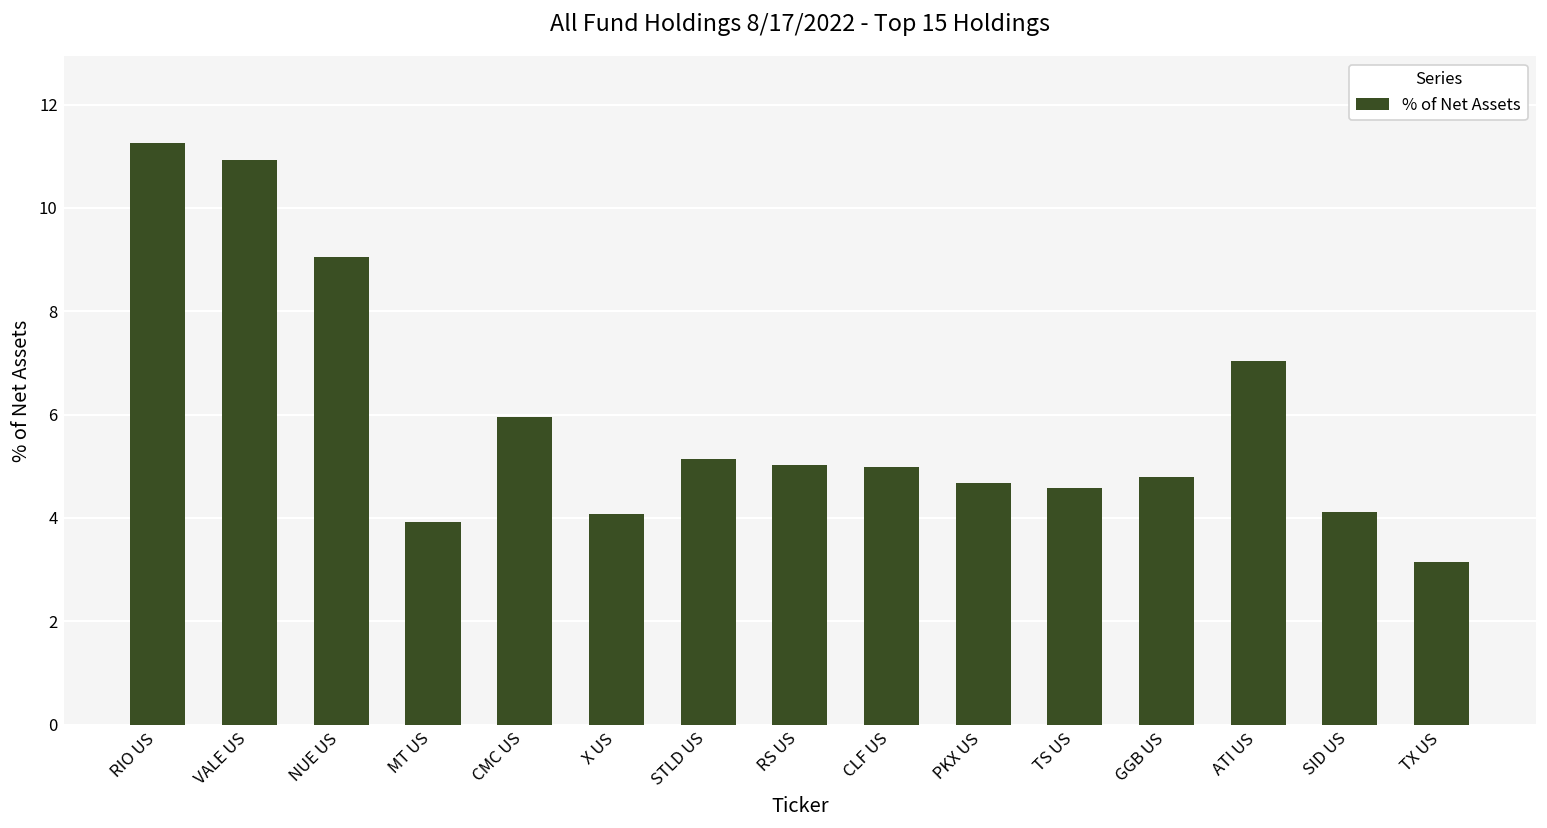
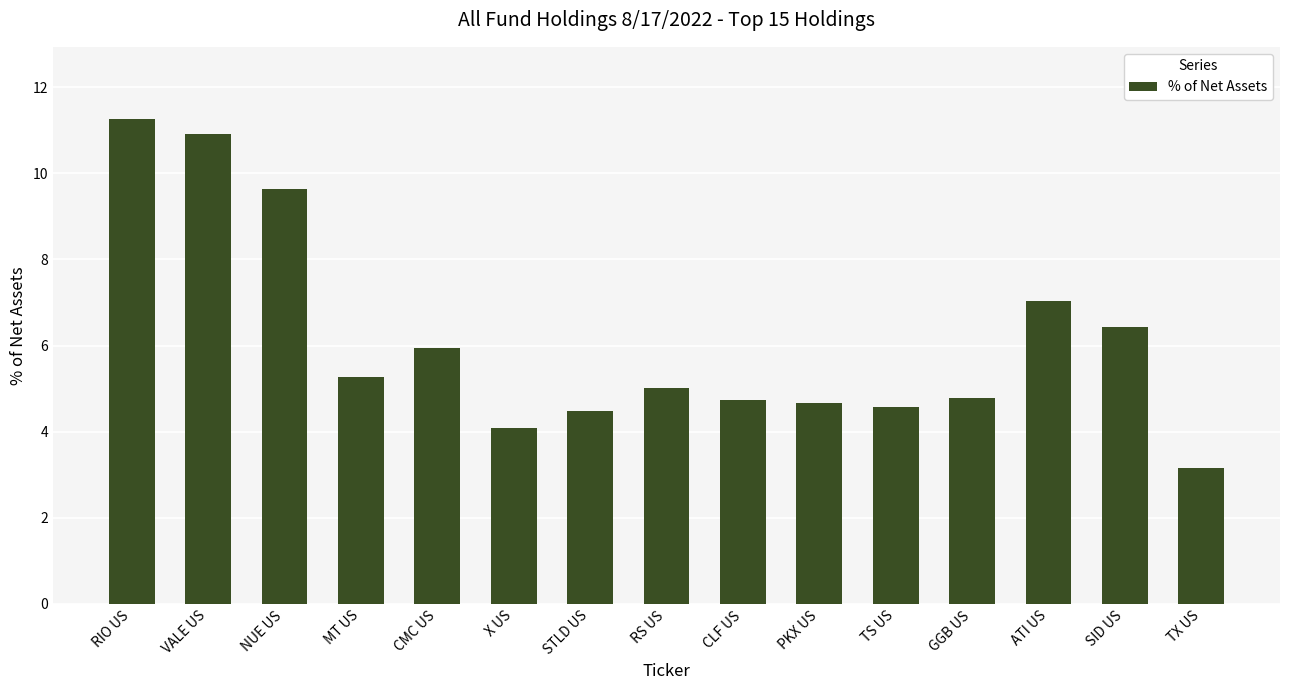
NUE US: 9.1 -> 9.6
MT US: 3.9 -> 5.3
STLD US: 5.2 -> 4.5
CLF US: 5.0 -> 4.7
SID US: 4.1 -> 6.4
